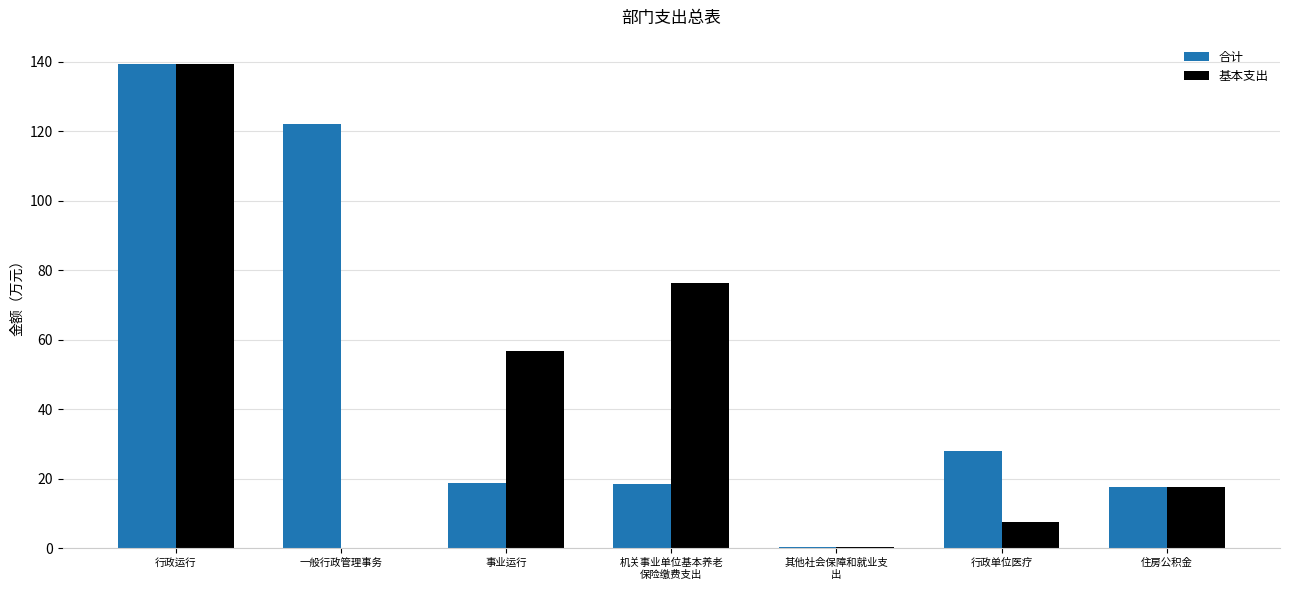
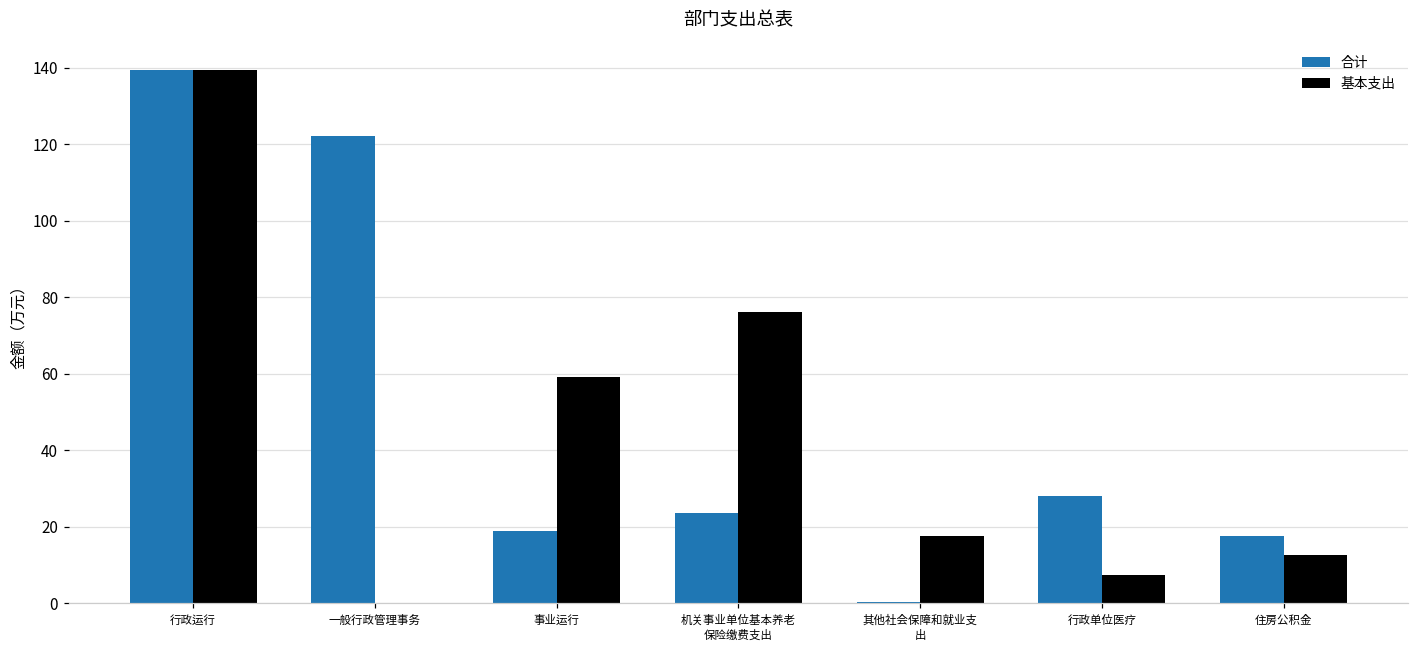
基本支出, 事业运行: 57 -> 59
合计, 机关事业单位基本养老 保险缴费支出: 19 -> 24
基本支出, 其他社会保障和就业支 出: 0 -> 18
基本支出, 住房公积金: 18 -> 13
